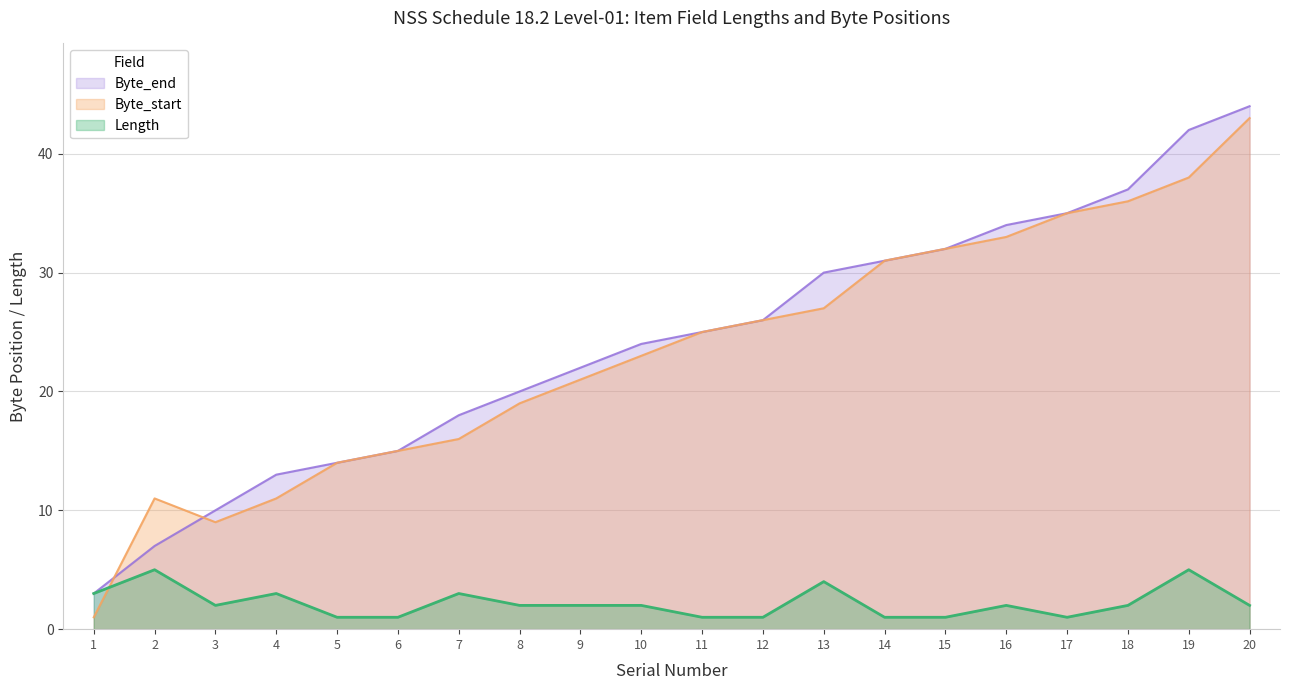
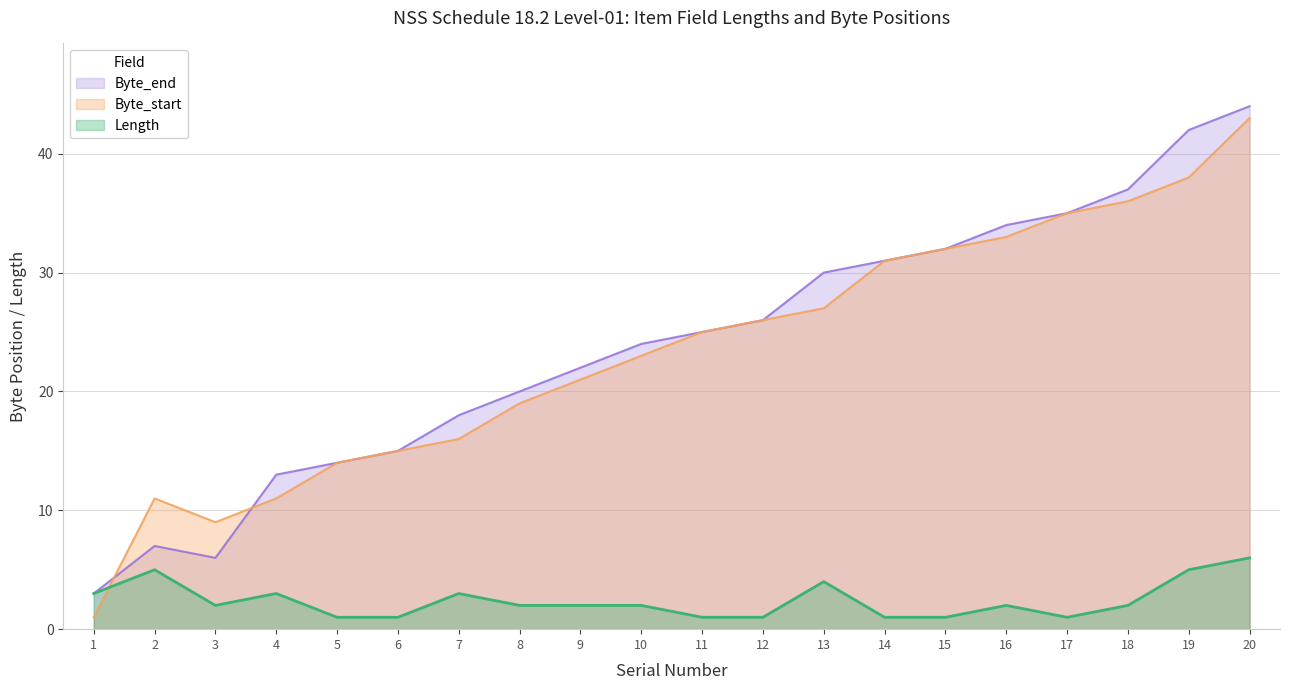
Byte_end, 3: 10 -> 6
Length, 20: 2 -> 6
